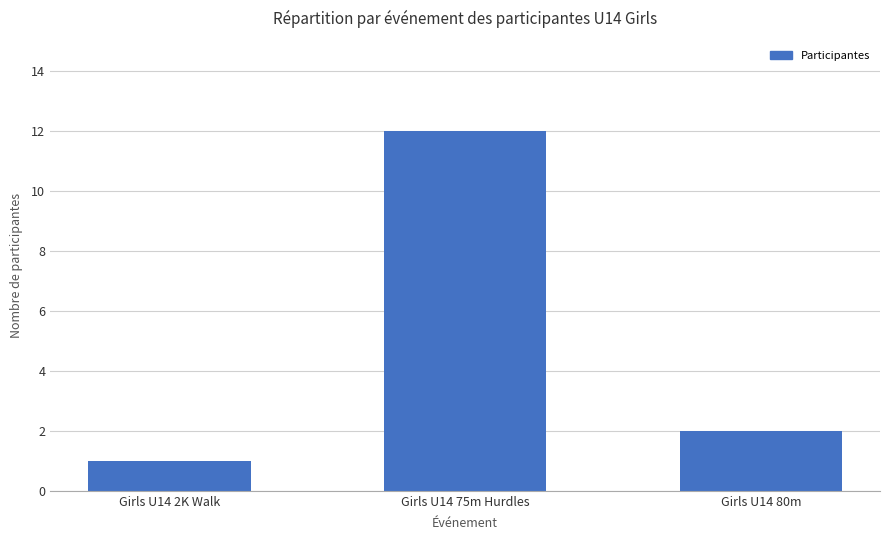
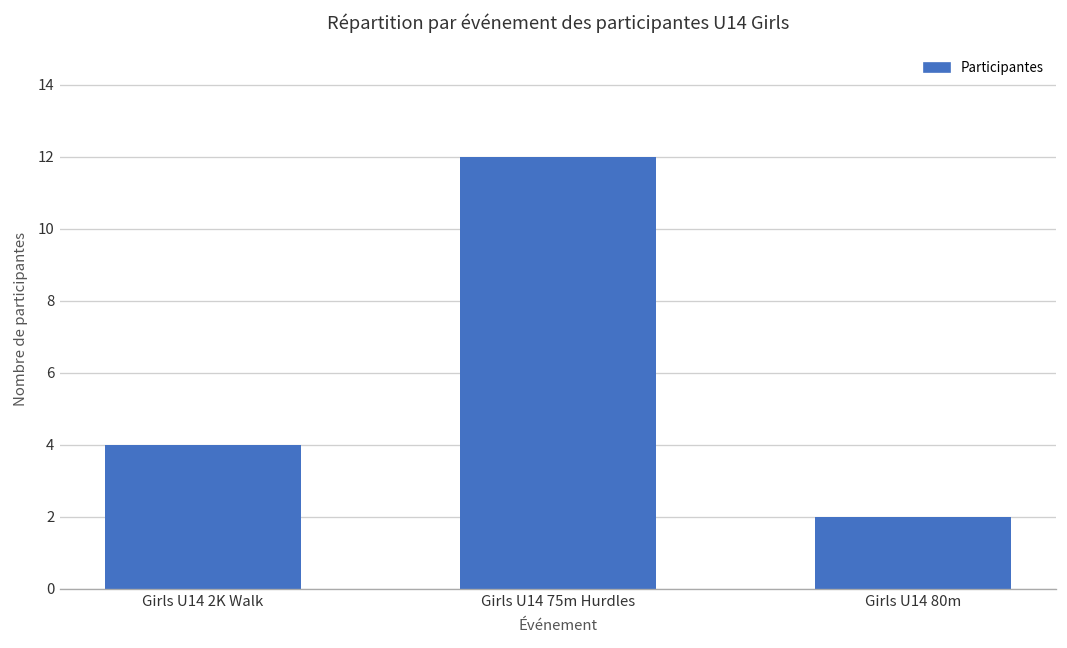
Girls U14 2K Walk: 1 -> 4
